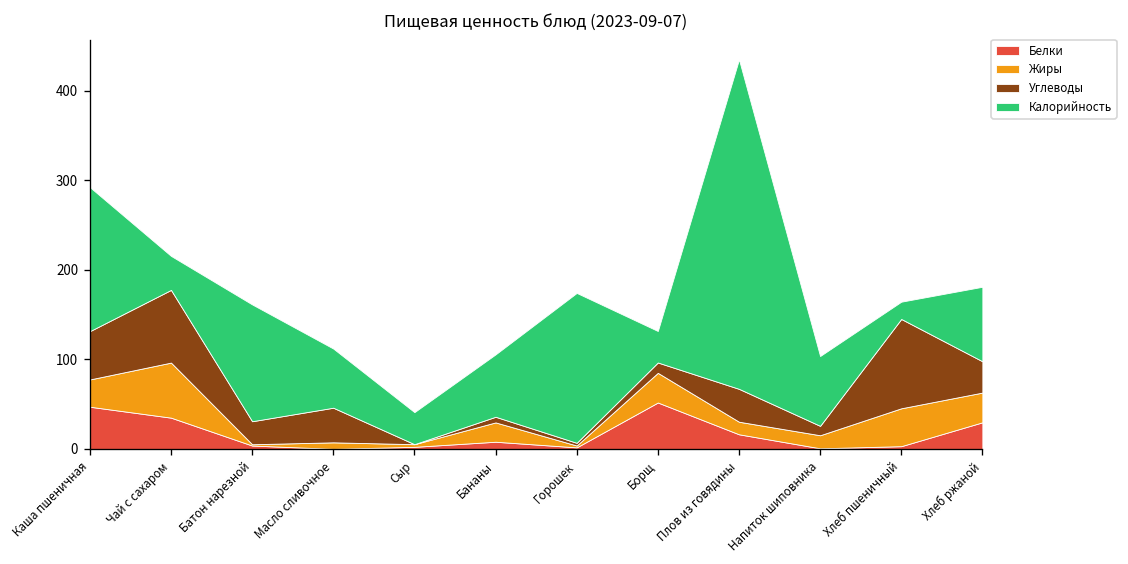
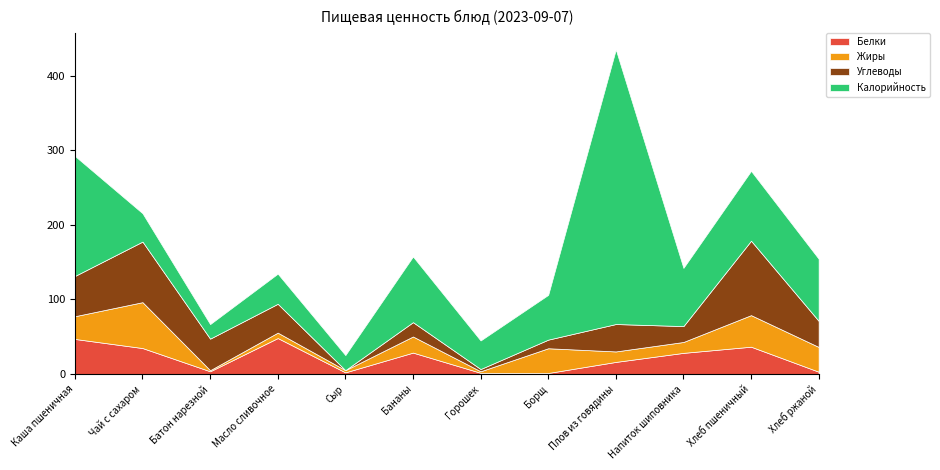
Углеводы, Батон нарезной: 30 -> 40
Калорийность, Батон нарезной: 130 -> 20
Белки, Масло сливочное: 0 -> 50
Калорийность, Масло сливочное: 70 -> 40
Калорийность, Сыр: 40 -> 20
Белки, Бананы: 10 -> 30
Углеводы, Бананы: 10 -> 20
Калорийность, Бананы: 70 -> 90
Калорийность, Горошек: 170 -> 40
Белки, Борщ: 50 -> 0
Калорийность, Борщ: 40 -> 60
Белки, Напиток шиповника: 0 -> 30
Углеводы, Напиток шиповника: 10 -> 20
Белки, Хлеб пшеничный: 0 -> 40
Калорийность, Хлеб пшеничный: 20 -> 90
Белки, Хлеб ржаной: 30 -> 0
